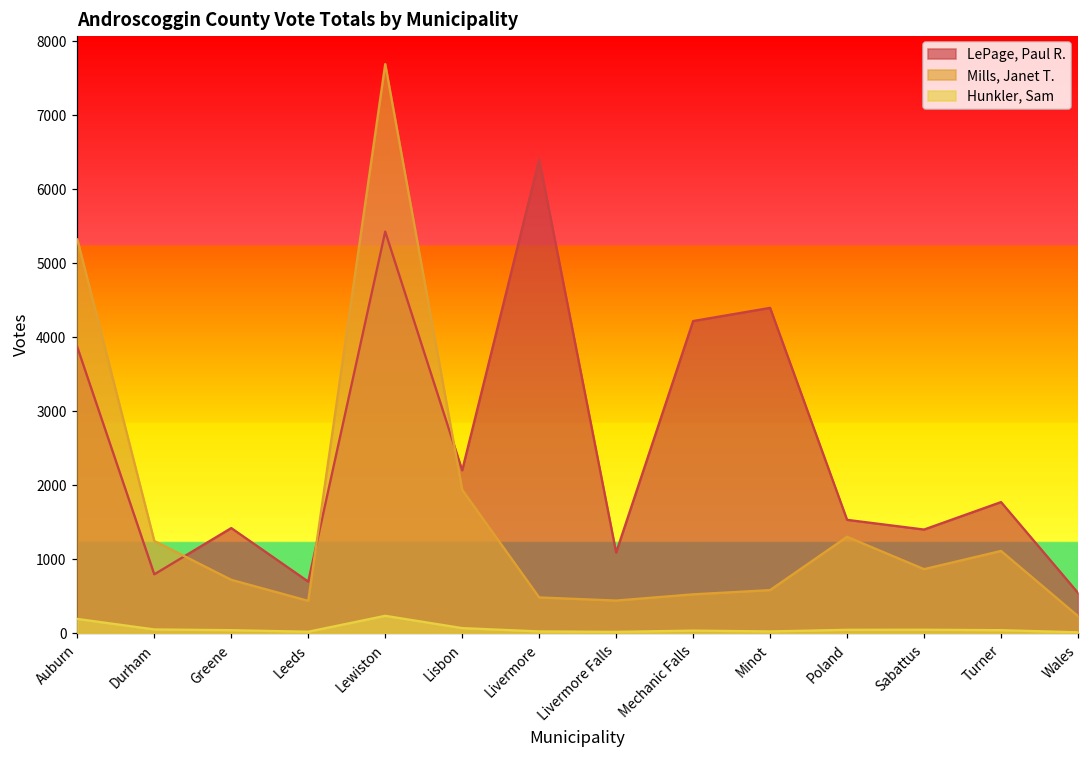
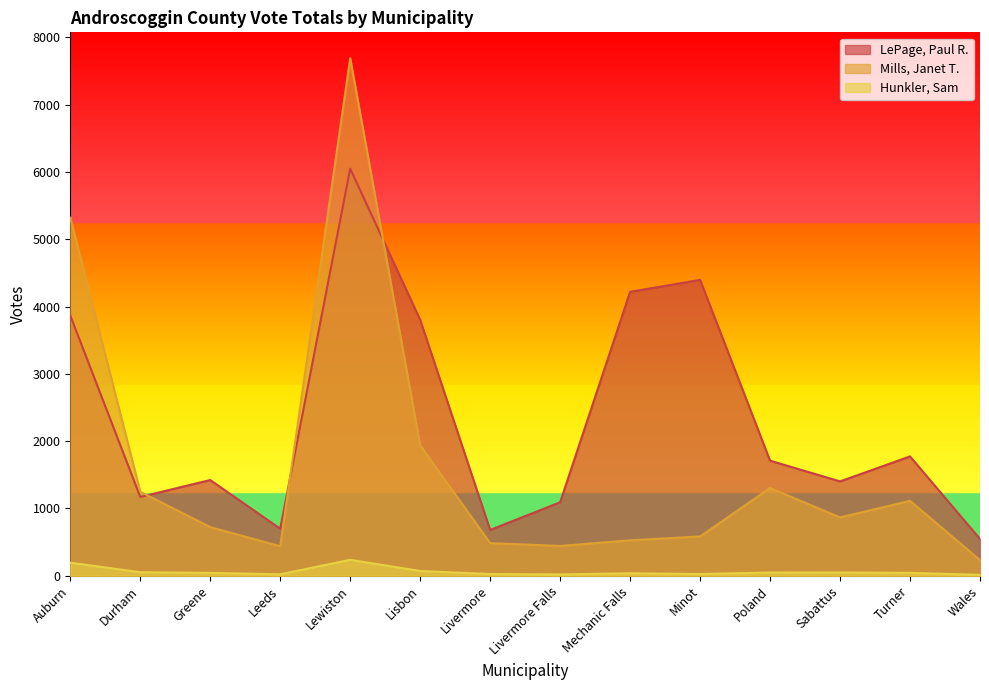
LePage, Paul R., Durham: 800 -> 1200
LePage, Paul R., Lewiston: 5400 -> 6000
LePage, Paul R., Lisbon: 2200 -> 3800
LePage, Paul R., Livermore: 6400 -> 700
LePage, Paul R., Poland: 1500 -> 1700
